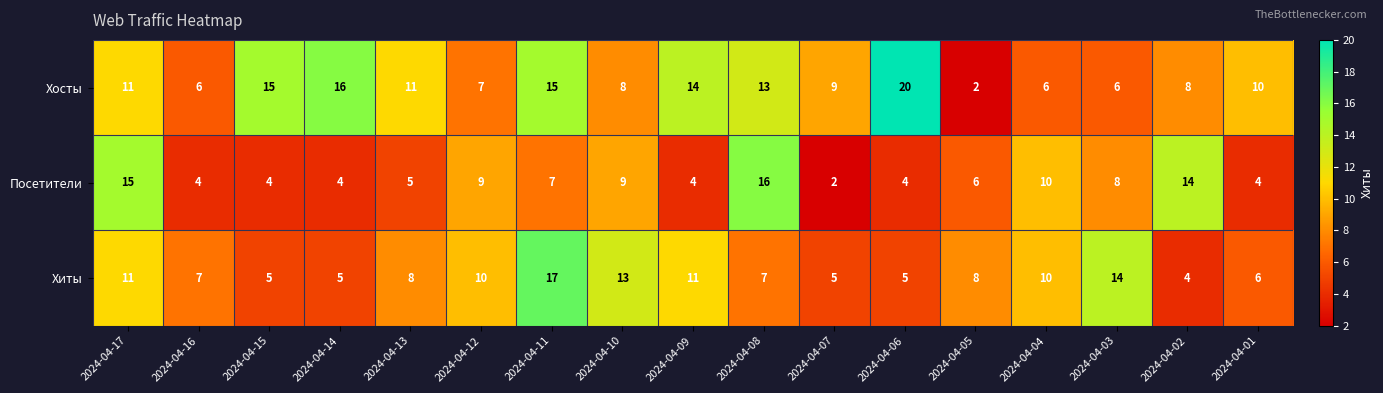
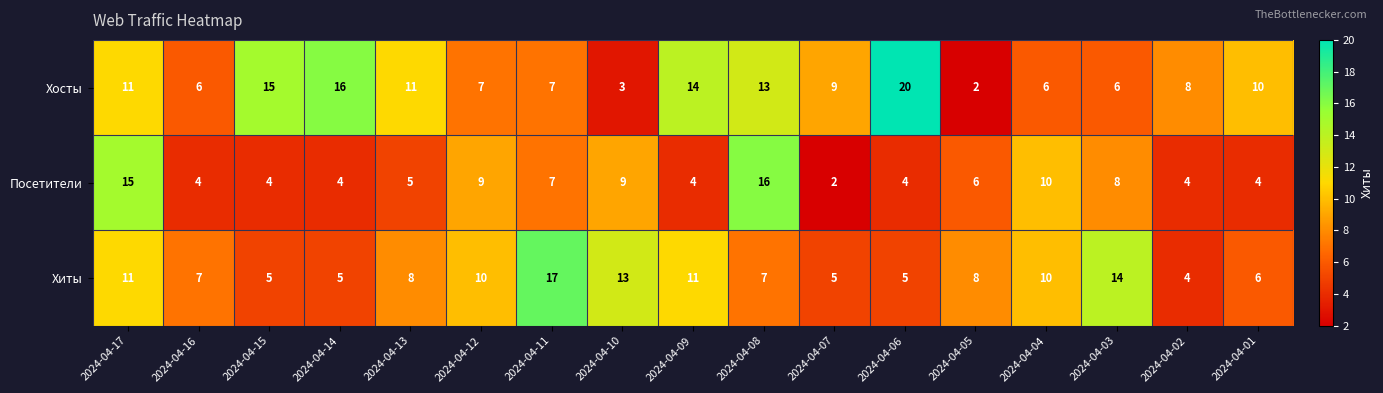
Хосты, 2024-04-11: 15 -> 7
Хосты, 2024-04-10: 8 -> 3
Посетители, 2024-04-02: 14 -> 4
